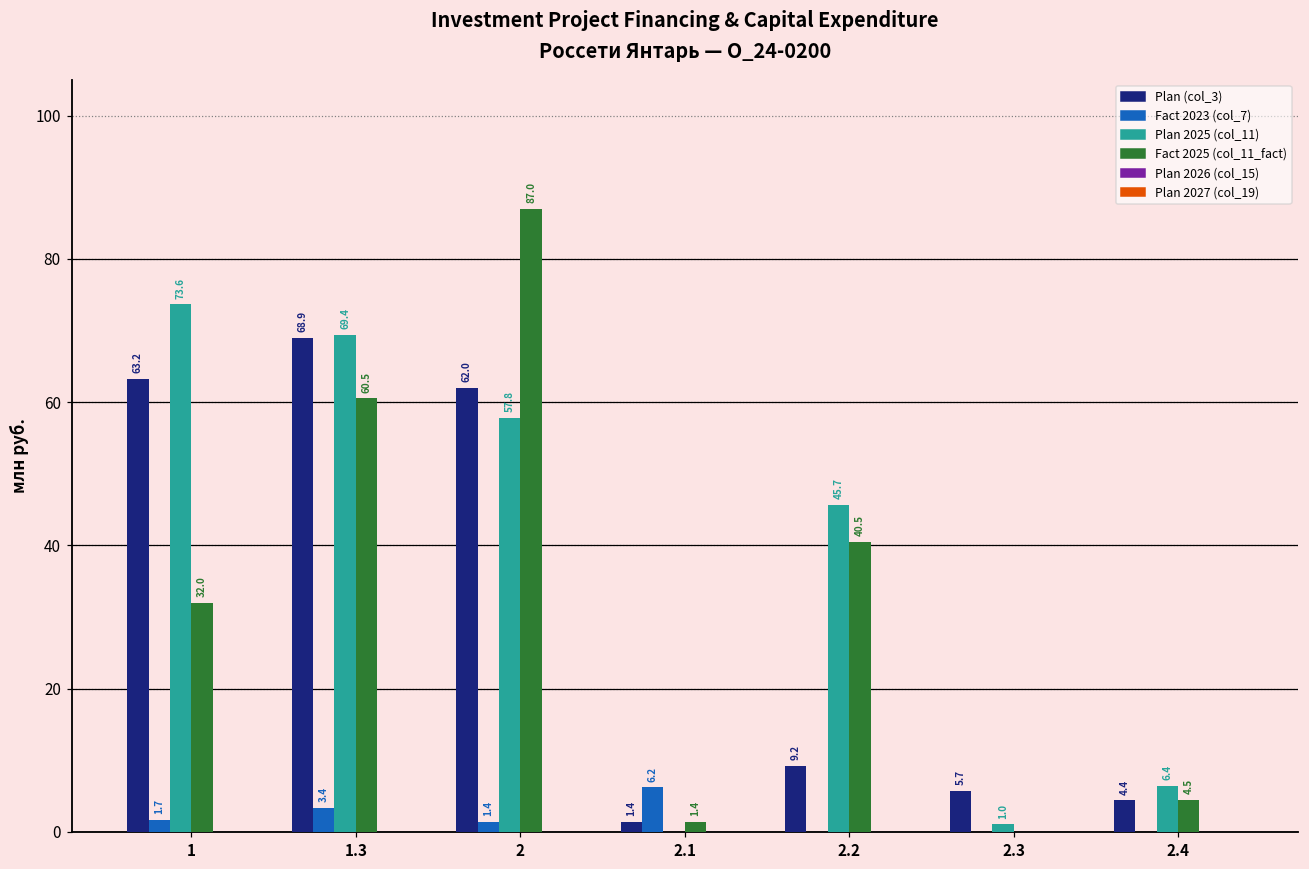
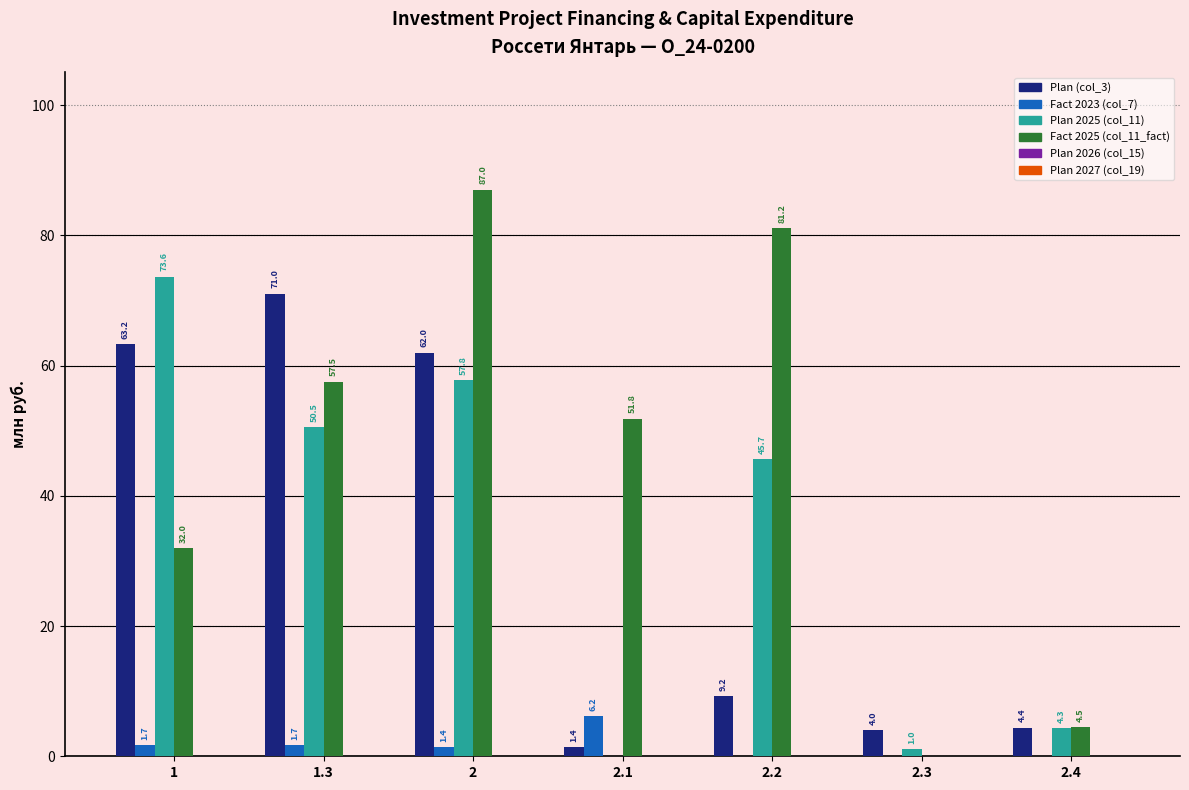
Plan (col_3), 1.3: 68.9 -> 71.0
Fact 2023 (col_7), 1.3: 3.4 -> 1.7
Plan 2025 (col_11), 1.3: 69.4 -> 50.5
Fact 2025 (col_11_fact), 1.3: 60.5 -> 57.5
Fact 2025 (col_11_fact), 2.1: 1.4 -> 51.8
Fact 2025 (col_11_fact), 2.2: 40.5 -> 81.2
Plan (col_3), 2.3: 5.7 -> 4.0
Plan 2025 (col_11), 2.4: 6.4 -> 4.3
